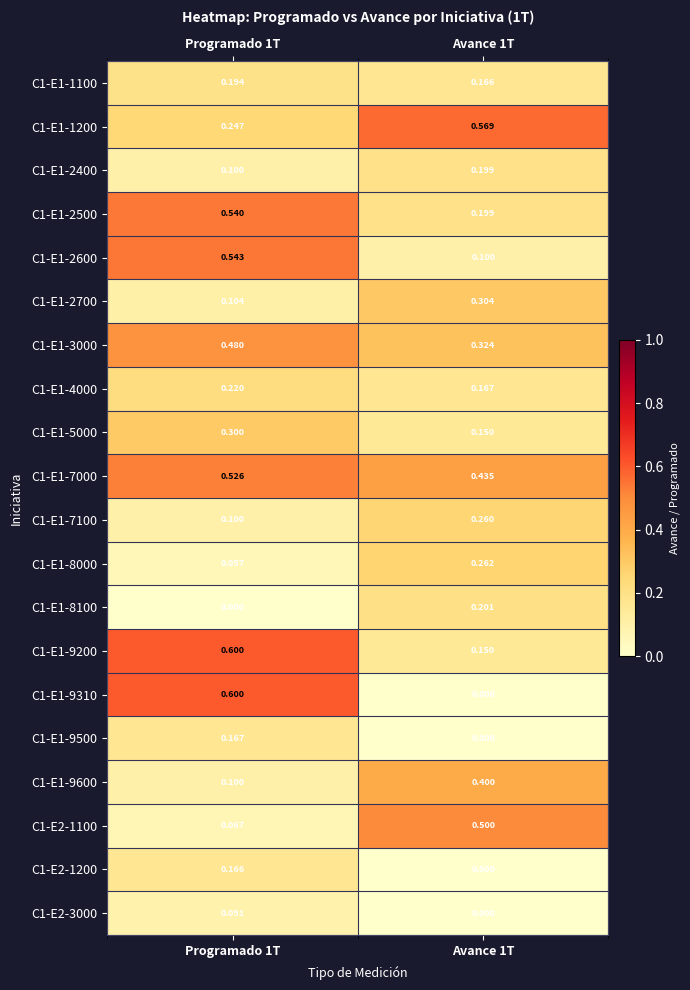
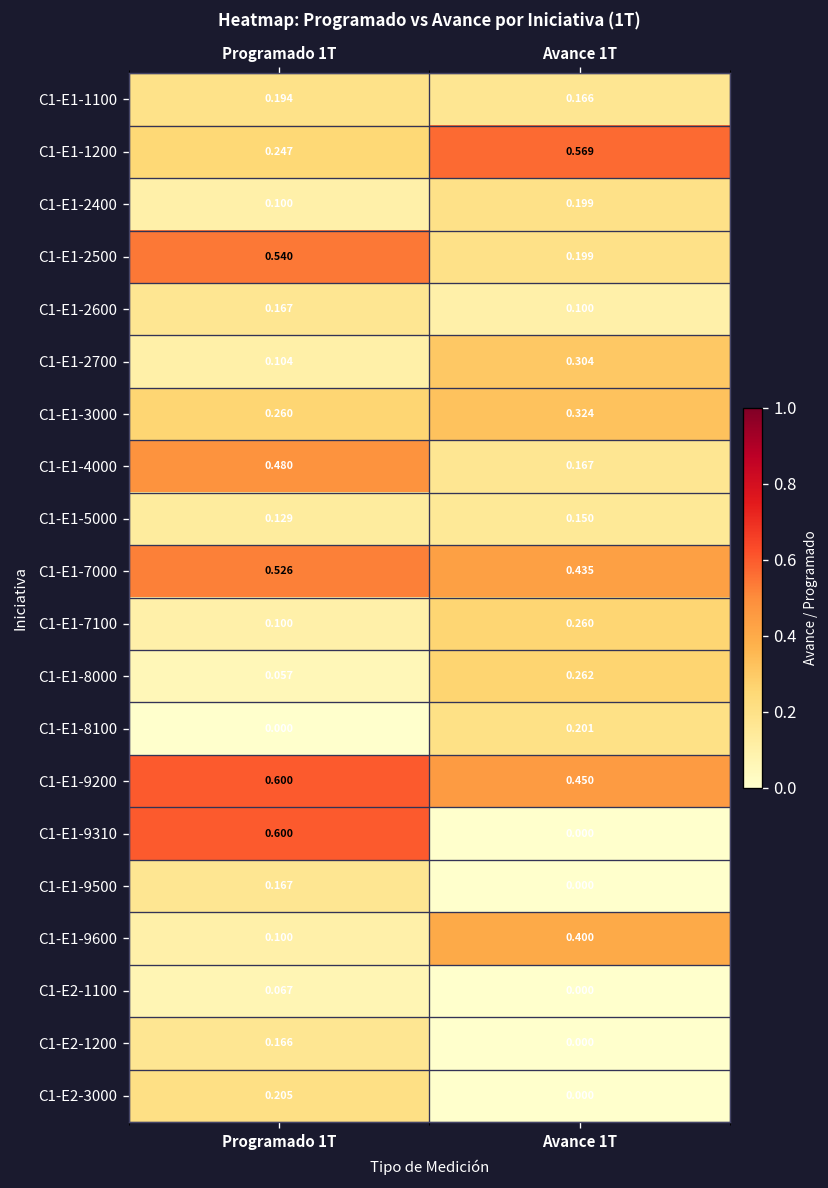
C1-E1-2600, Programado 1T: 0.543 -> 0.167
C1-E1-3000, Programado 1T: 0.480 -> 0.260
C1-E1-4000, Programado 1T: 0.220 -> 0.480
C1-E1-5000, Programado 1T: 0.300 -> 0.129
C1-E1-9200, Avance 1T: 0.150 -> 0.450
C1-E2-1100, Avance 1T: 0.500 -> 0.000
C1-E2-3000, Programado 1T: 0.091 -> 0.205
